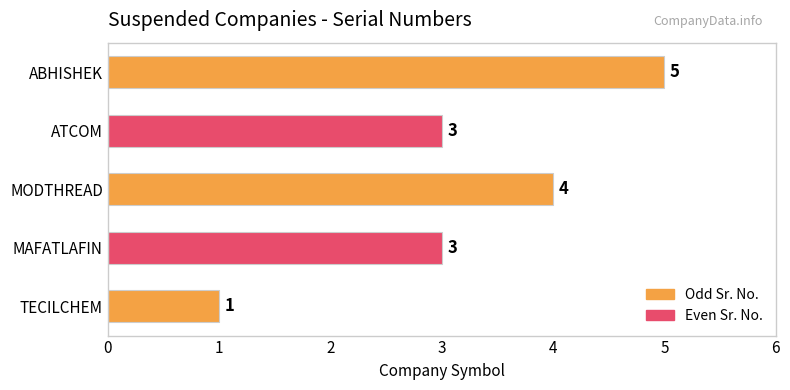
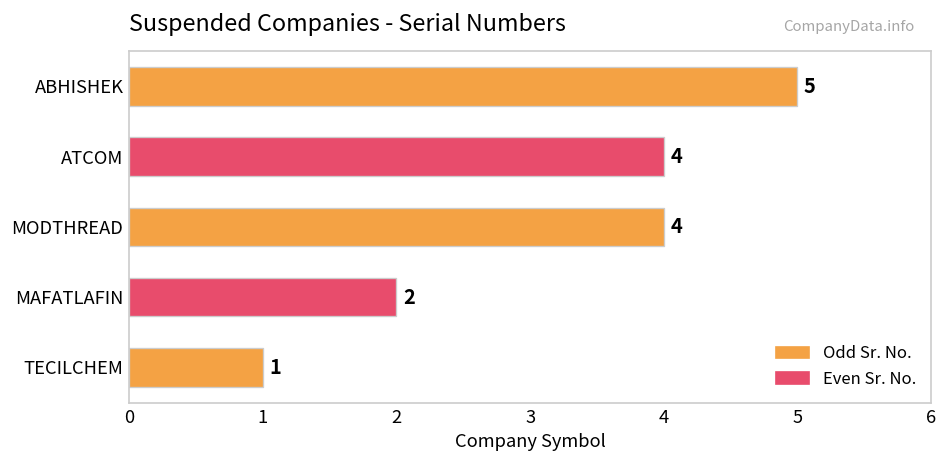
ATCOM: 3 -> 4
MAFATLAFIN: 3 -> 2
